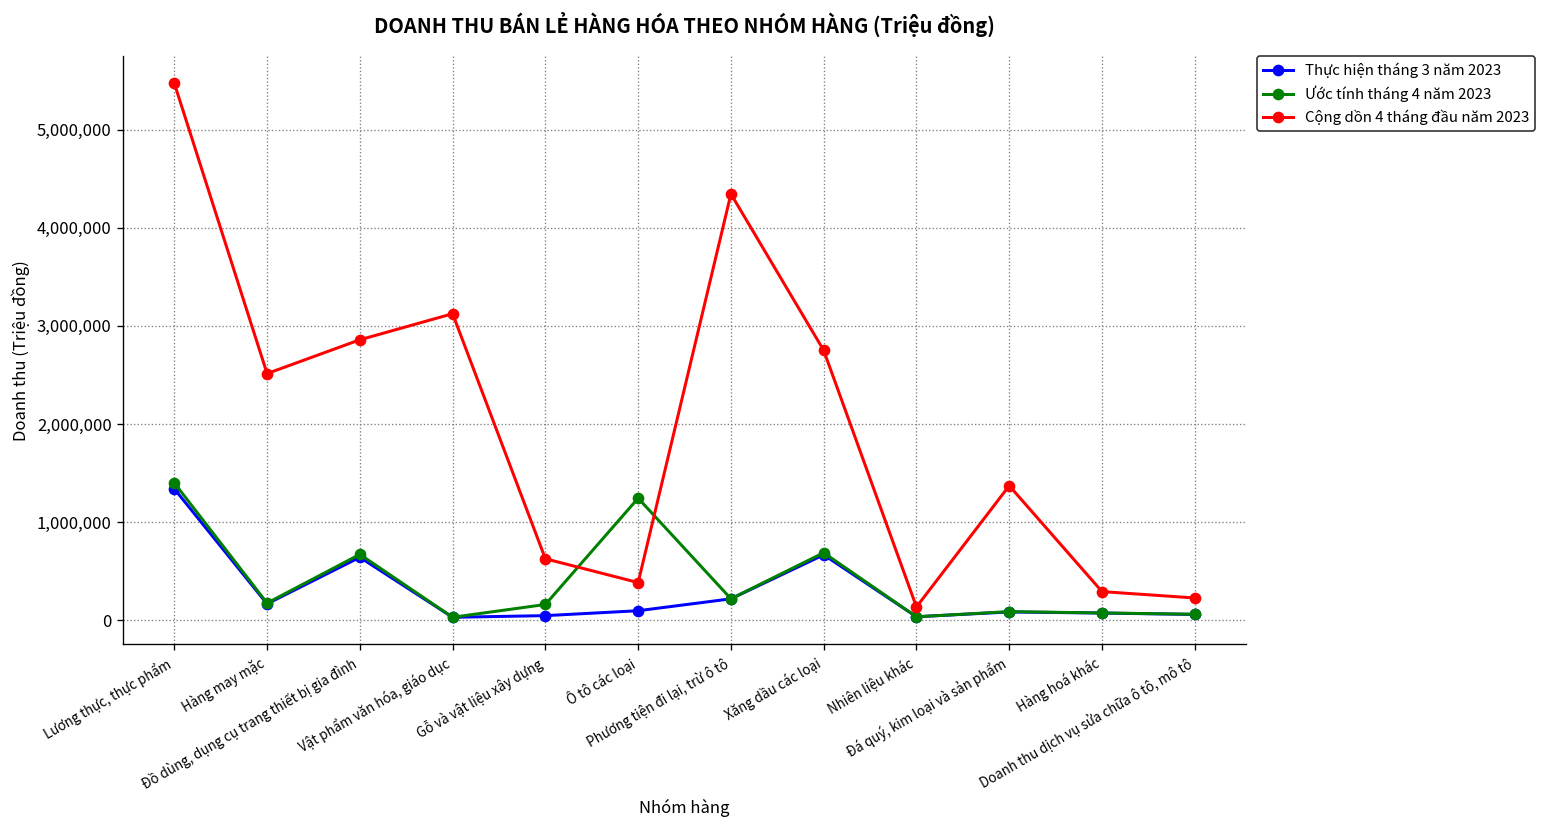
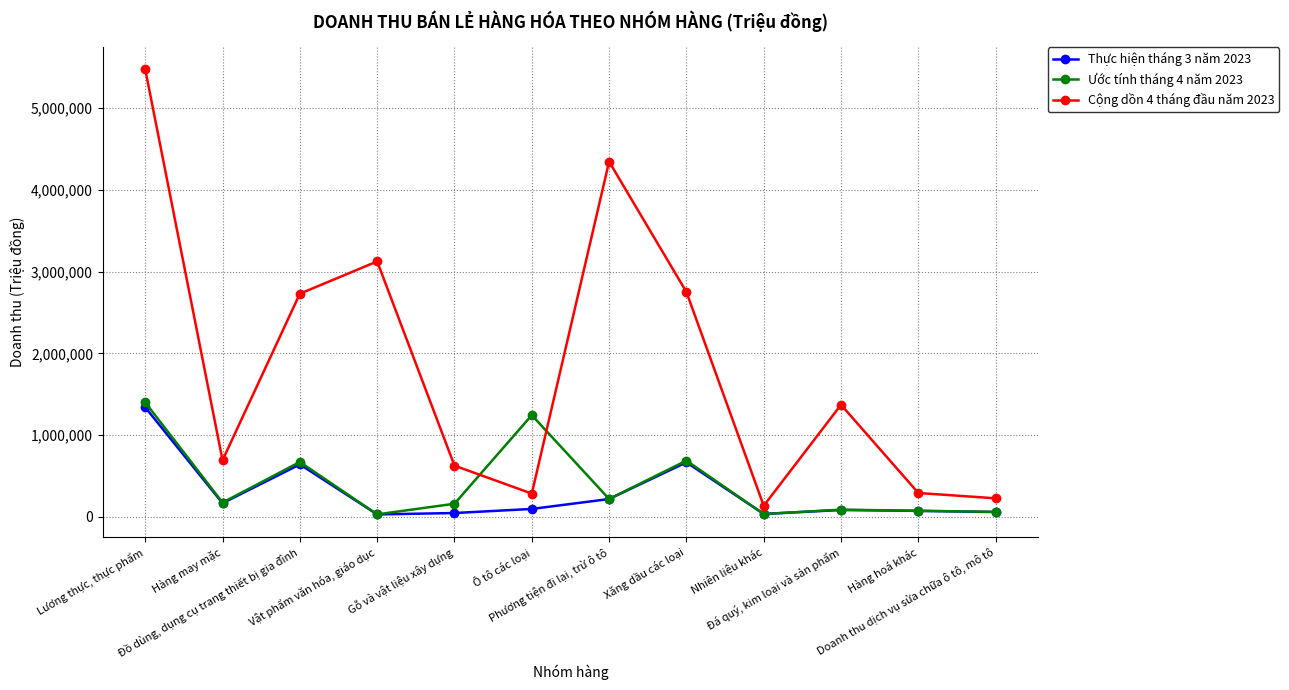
Cộng dồn 4 tháng đầu năm 2023, Hàng may mặc: 2,500,000 -> 700,000
Cộng dồn 4 tháng đầu năm 2023, Đồ dùng, dụng cụ trang thiết bị gia đình: 2,900,000 -> 2,700,000
Cộng dồn 4 tháng đầu năm 2023, Ô tô các loại: 400,000 -> 300,000
